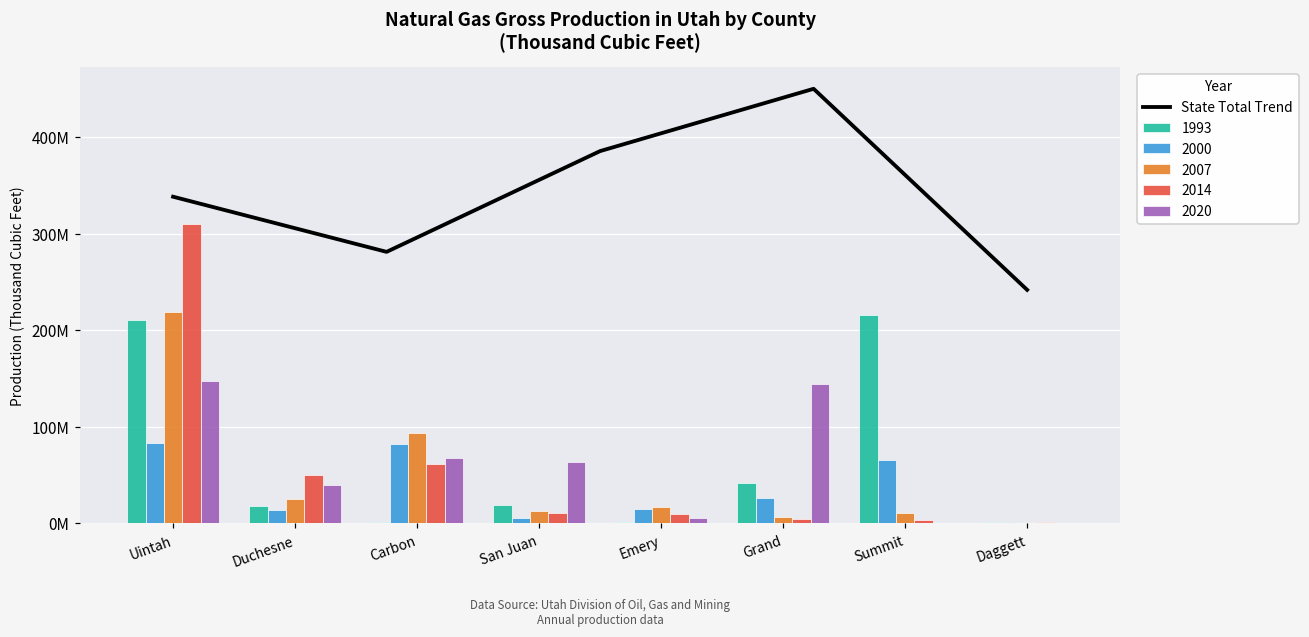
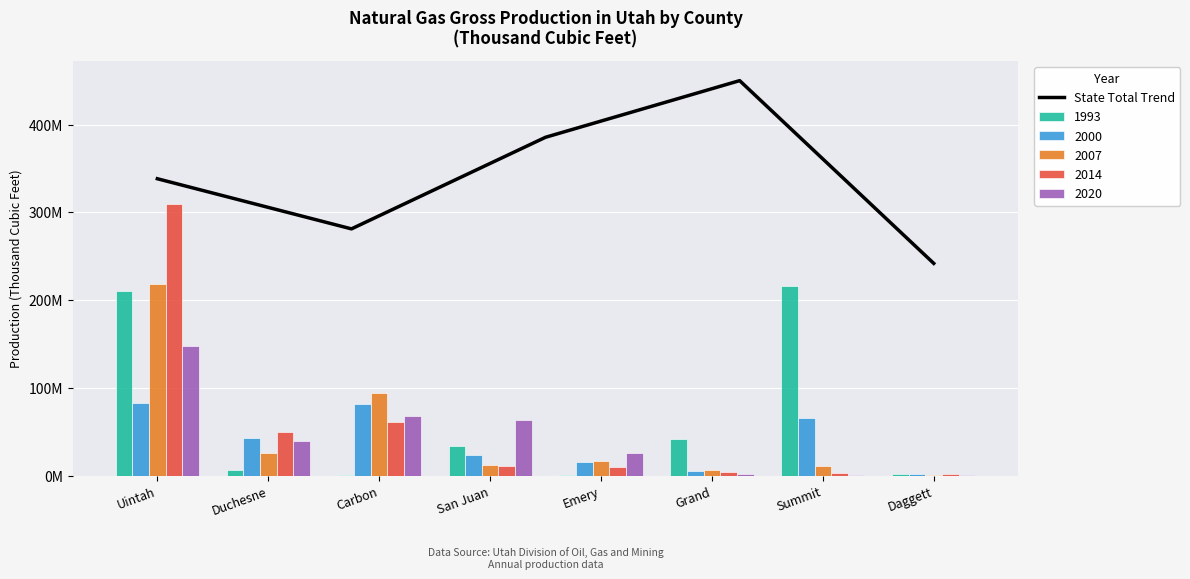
1993, Duchesne: 20000000 -> 10000000
2000, Duchesne: 10000000 -> 40000000
1993, San Juan: 20000000 -> 30000000
2000, San Juan: 10000000 -> 20000000
2020, Emery: 10000000 -> 30000000
2000, Grand: 30000000 -> 10000000
2020, Grand: 140000000 -> 0
